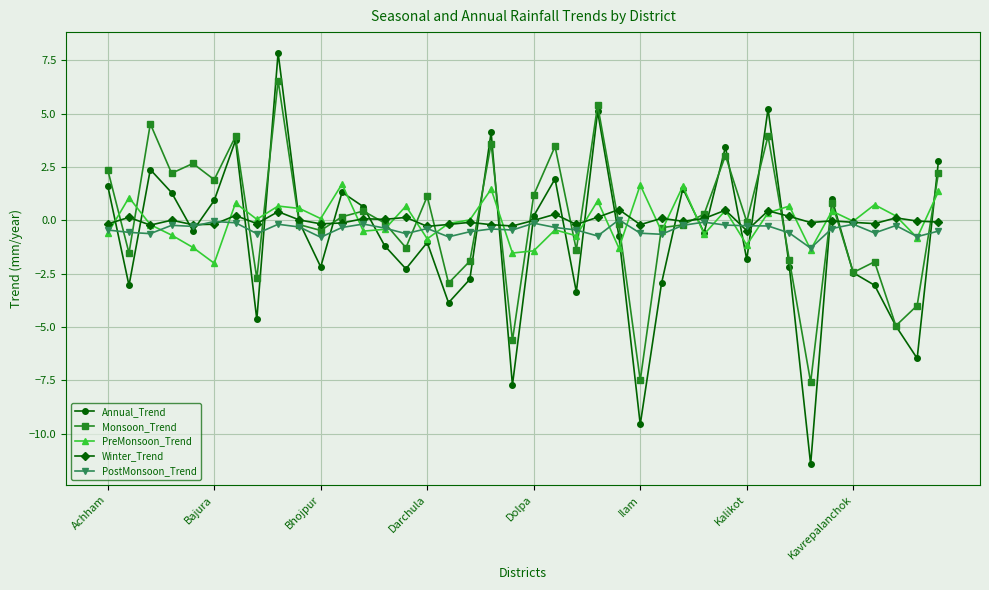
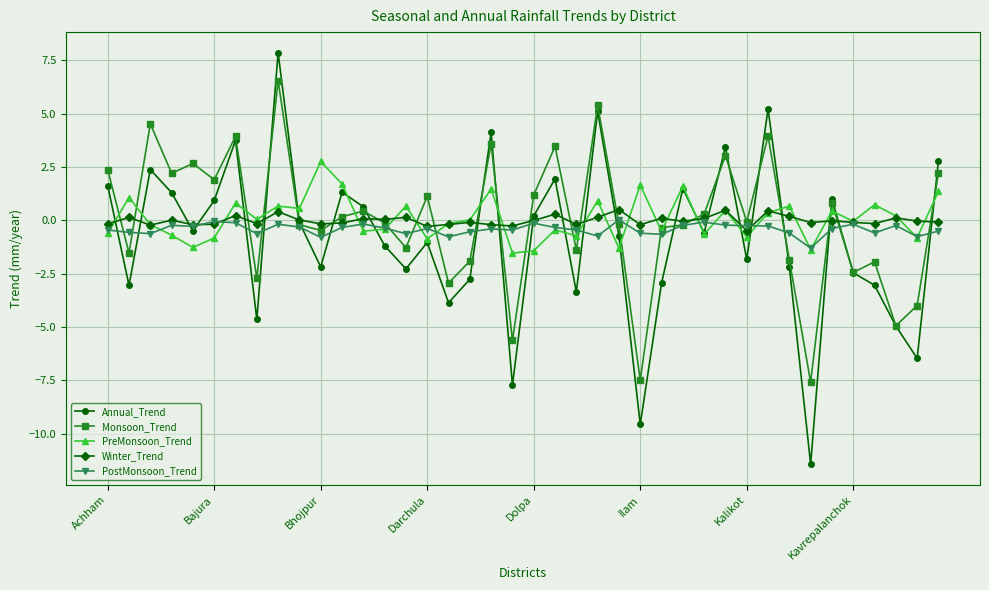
PreMonsoon_Trend, Bajura: -2.0 -> -0.8
PreMonsoon_Trend, Bhojpur: 0.1 -> 2.8
PreMonsoon_Trend, Kalikot: -1.2 -> -0.8
